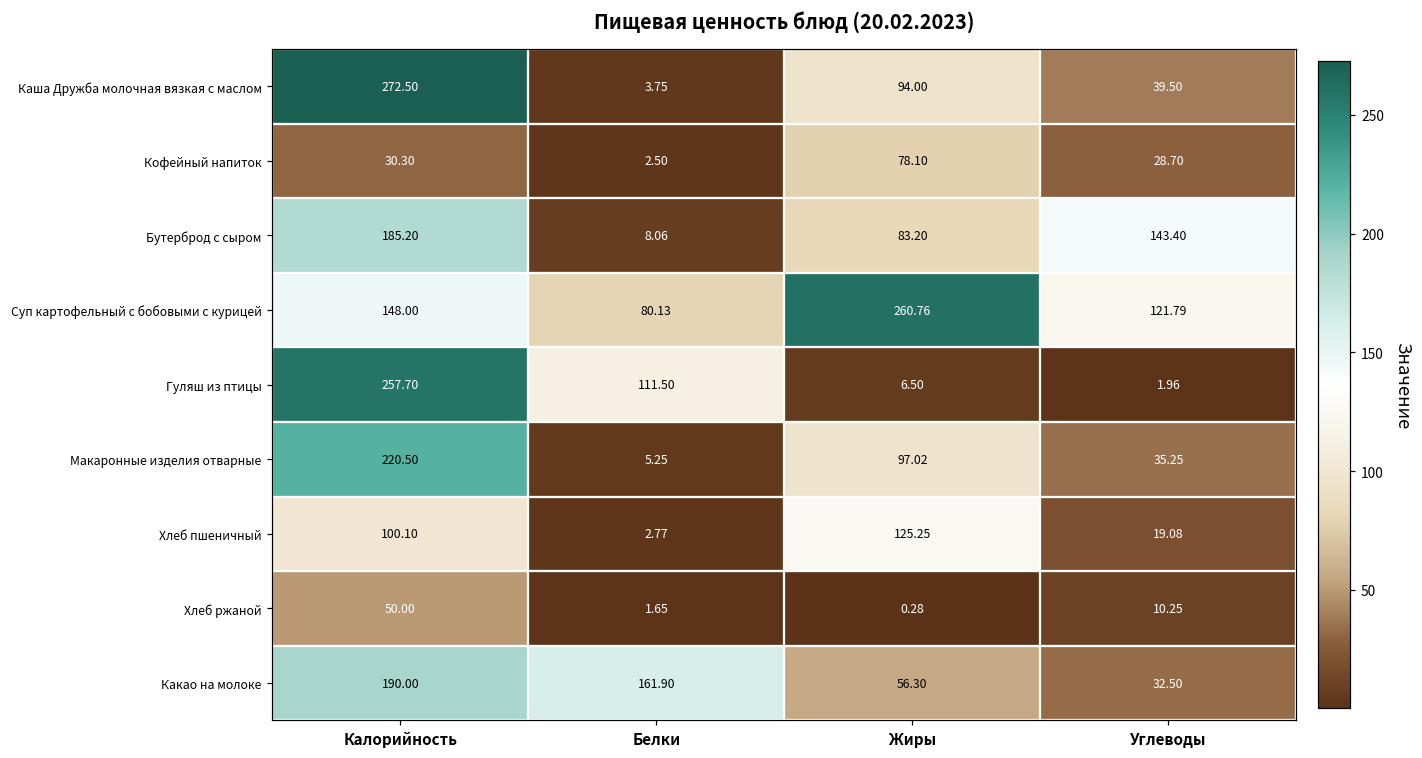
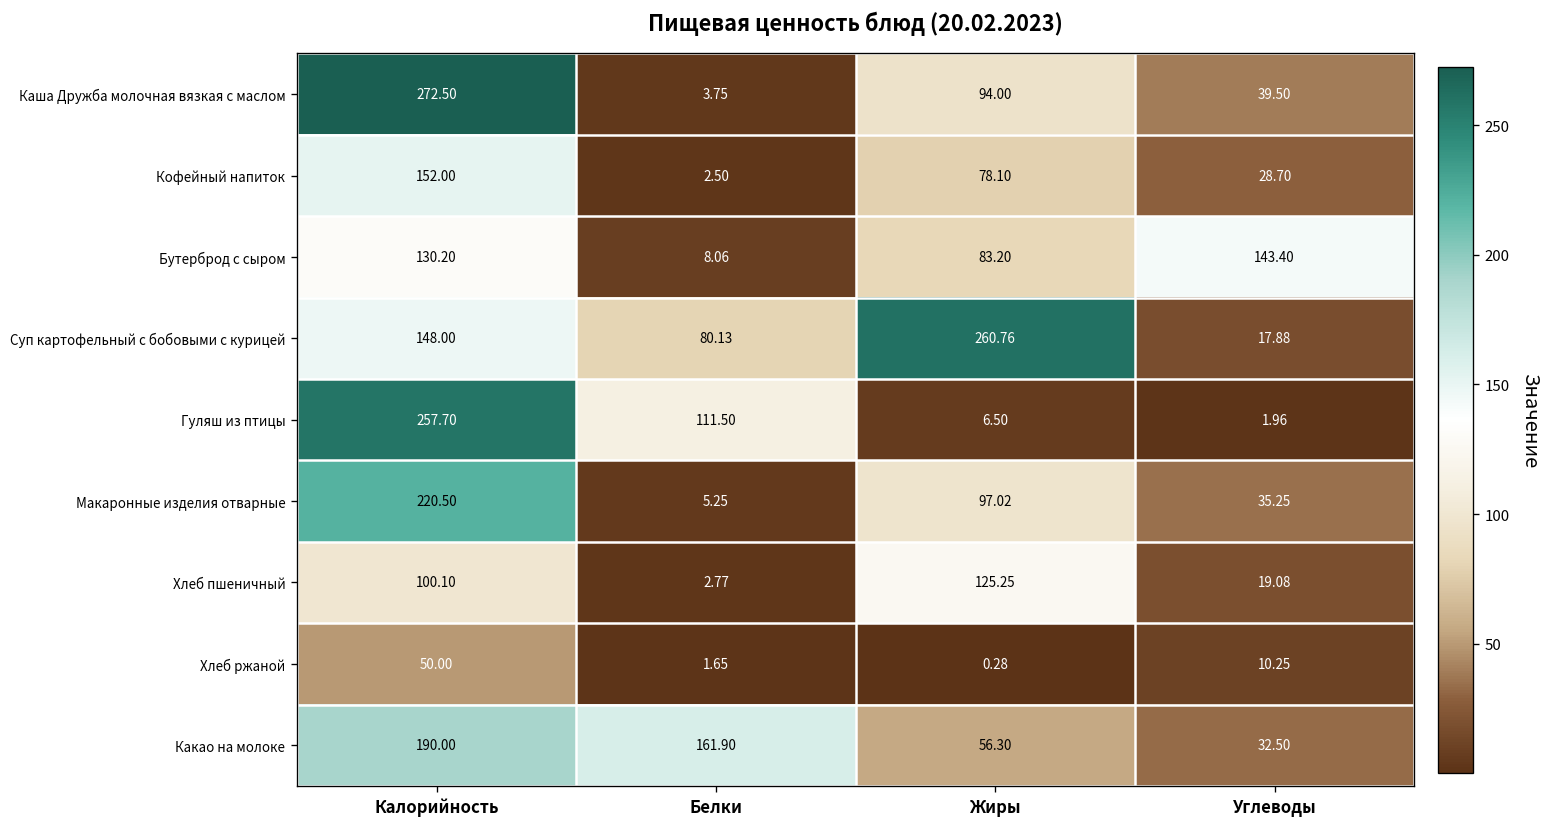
Кофейный напиток, Калорийность: 30.30 -> 152.00
Бутерброд с сыром, Калорийность: 185.20 -> 130.20
Суп картофельный с бобовыми с курицей, Углеводы: 121.79 -> 17.88
